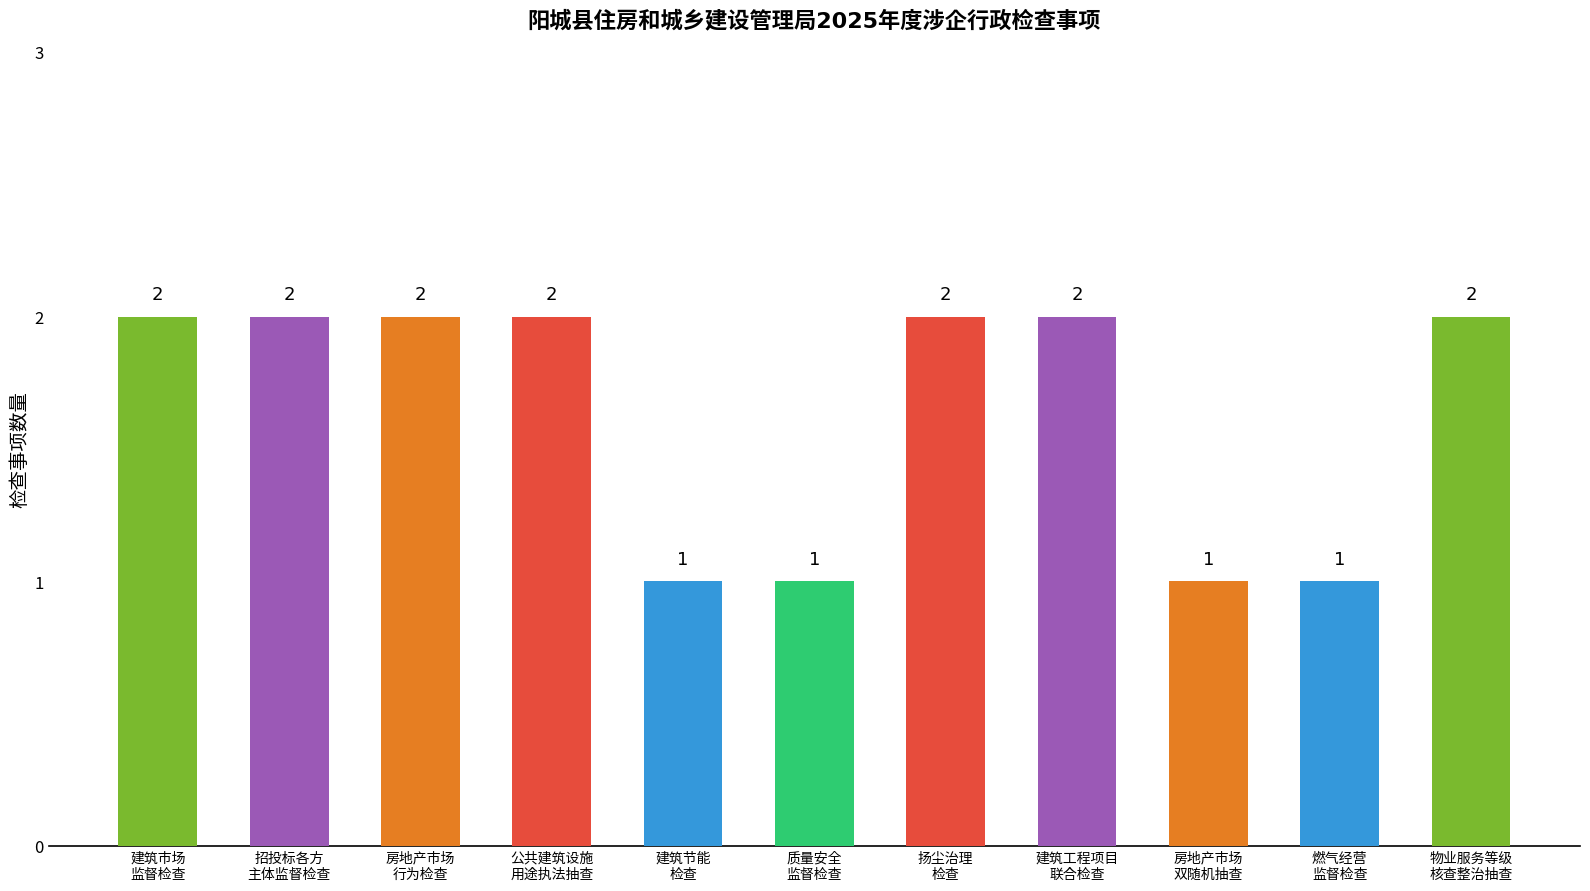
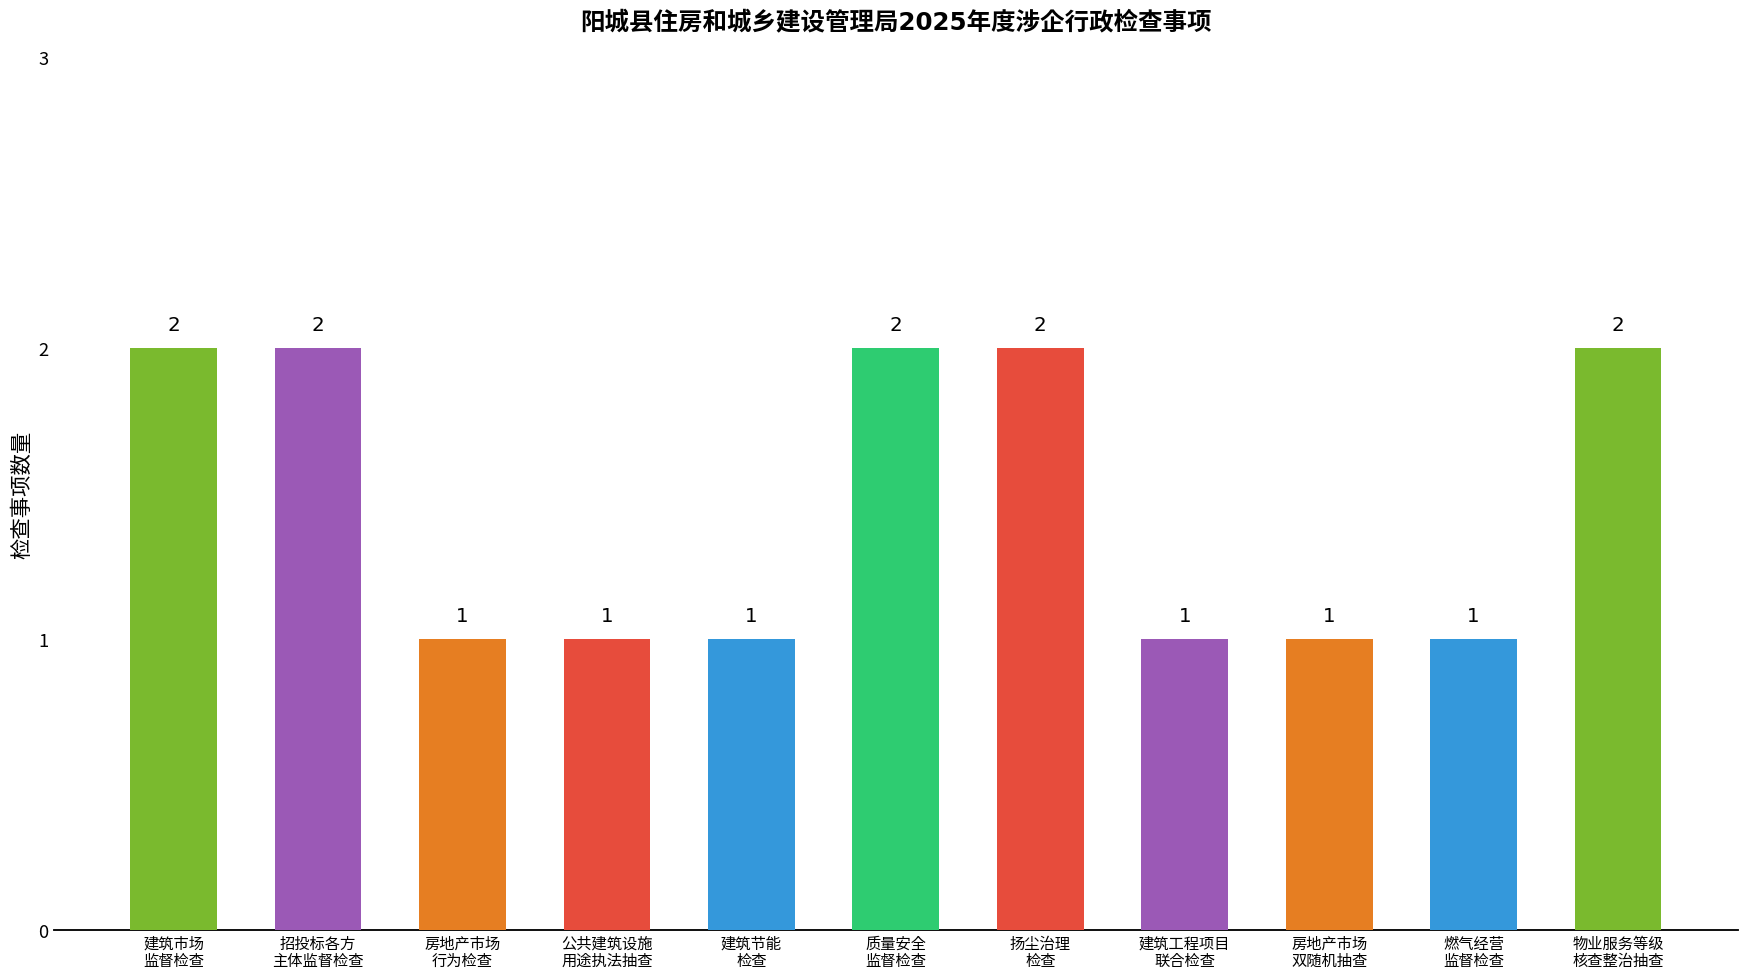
房地产市场 行为检查: 2 -> 1
公共建筑设施 用途执法抽查: 2 -> 1
质量安全 监督检查: 1 -> 2
建筑工程项目 联合检查: 2 -> 1
